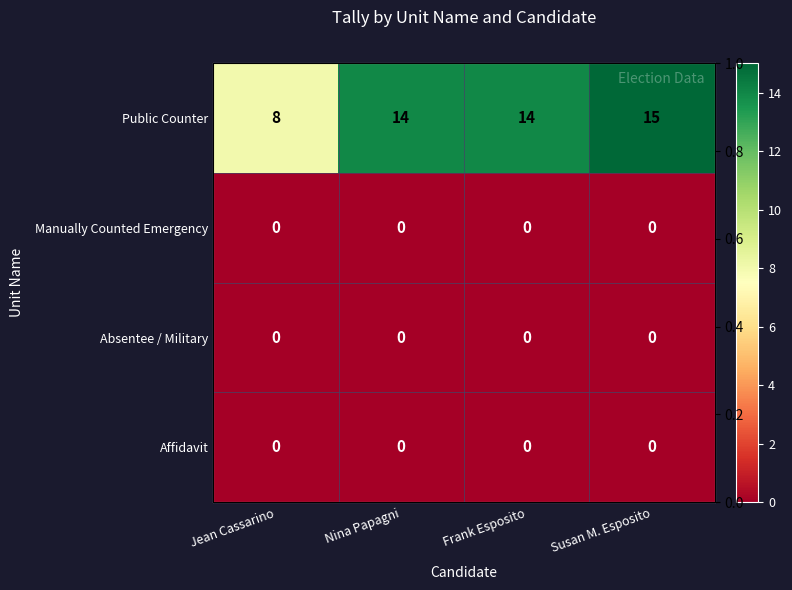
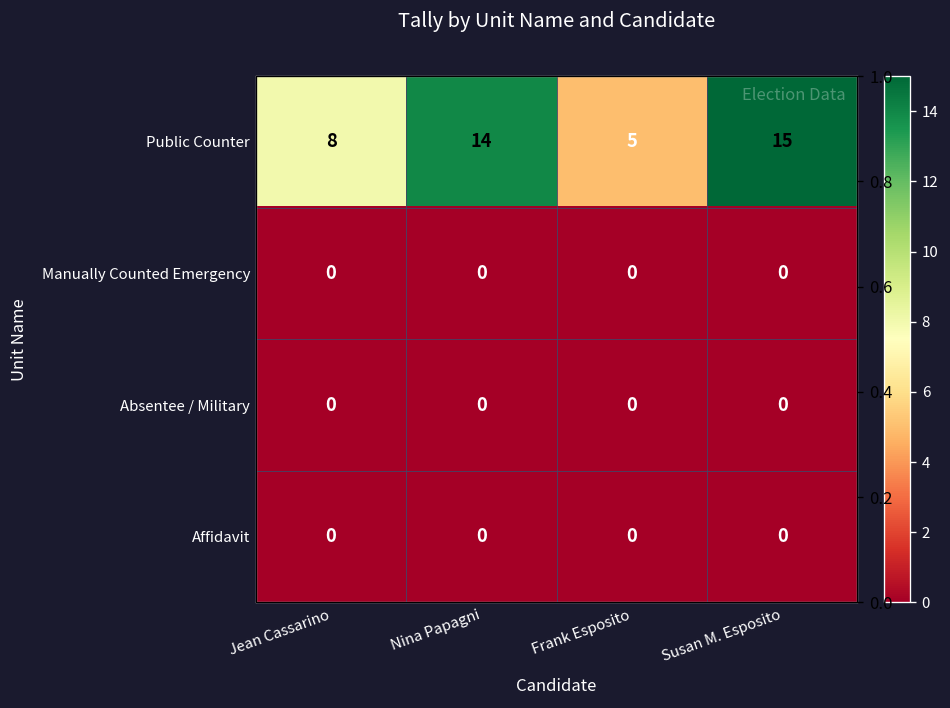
Public Counter, Frank Esposito: 14 -> 5
